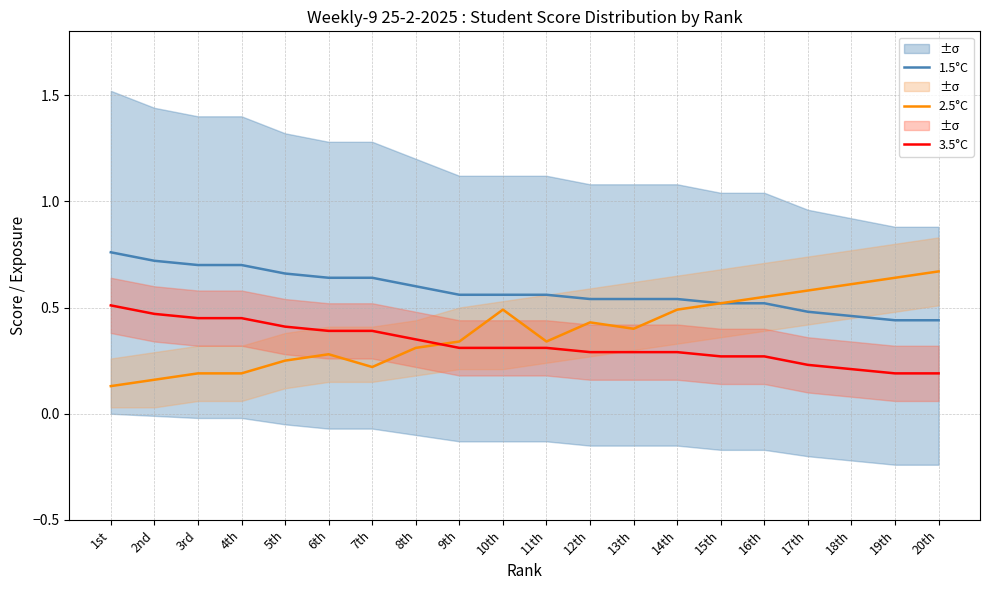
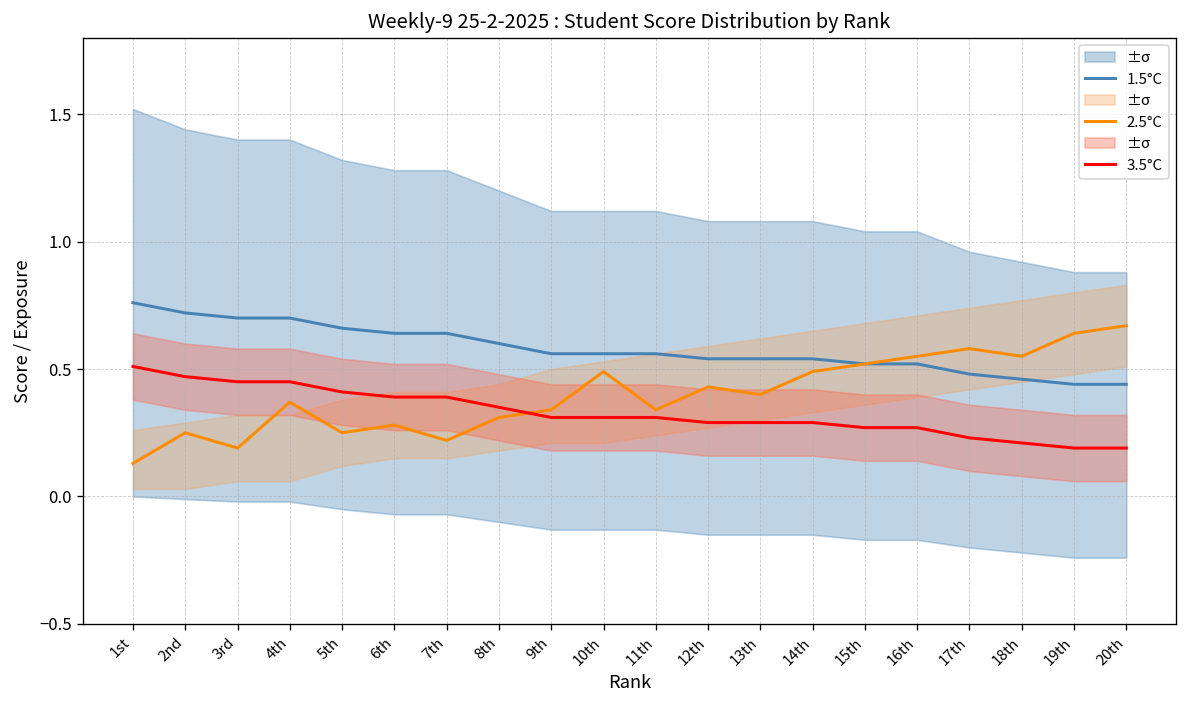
2.5°C, 2nd: 0.16 -> 0.25
2.5°C, 4th: 0.19 -> 0.37
2.5°C, 18th: 0.61 -> 0.55
